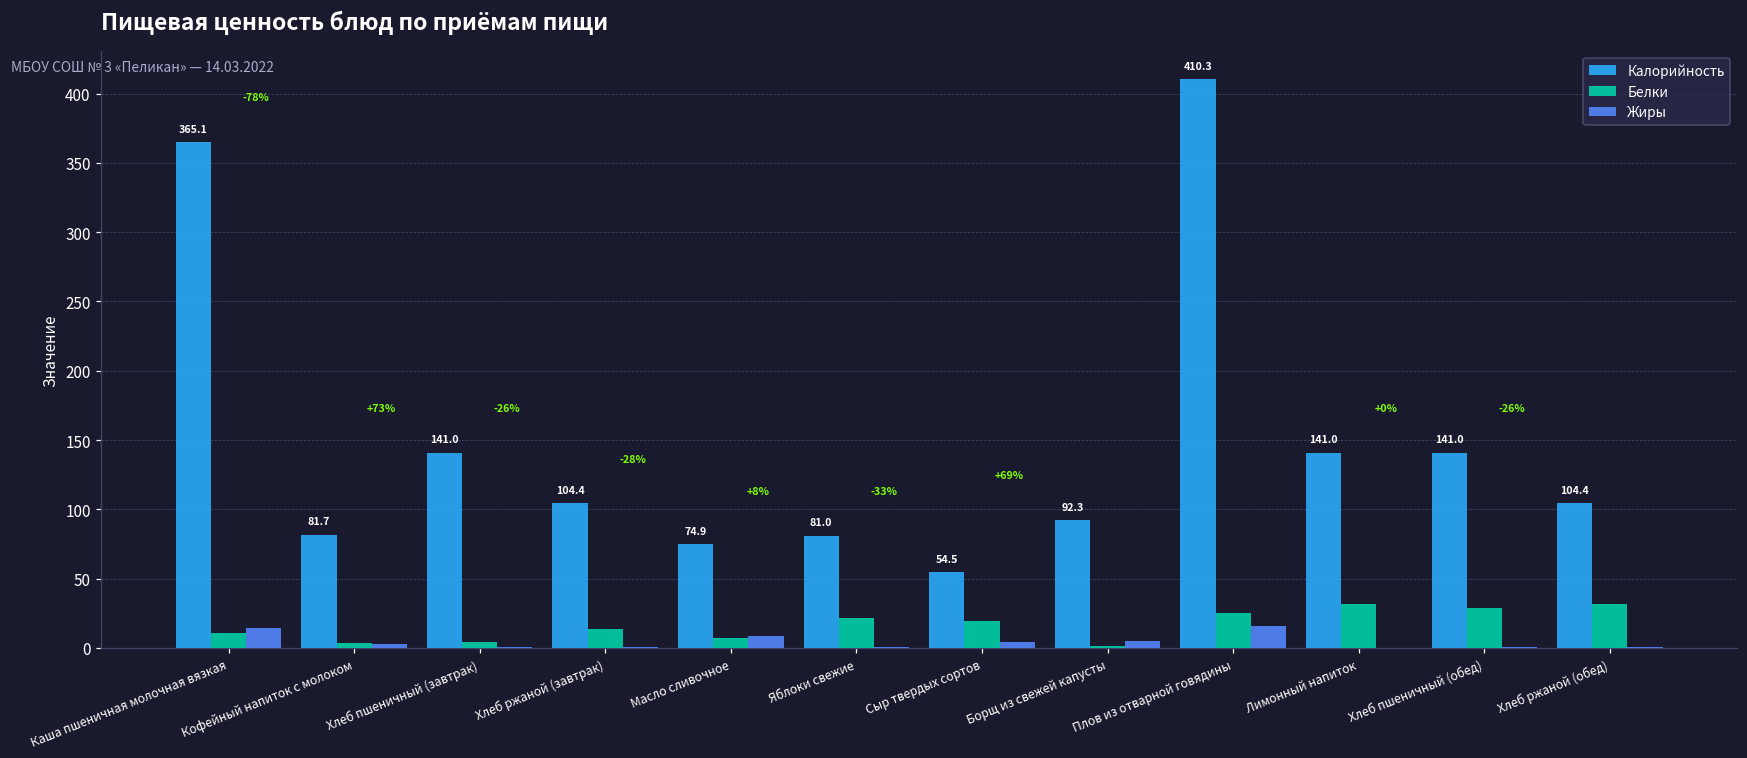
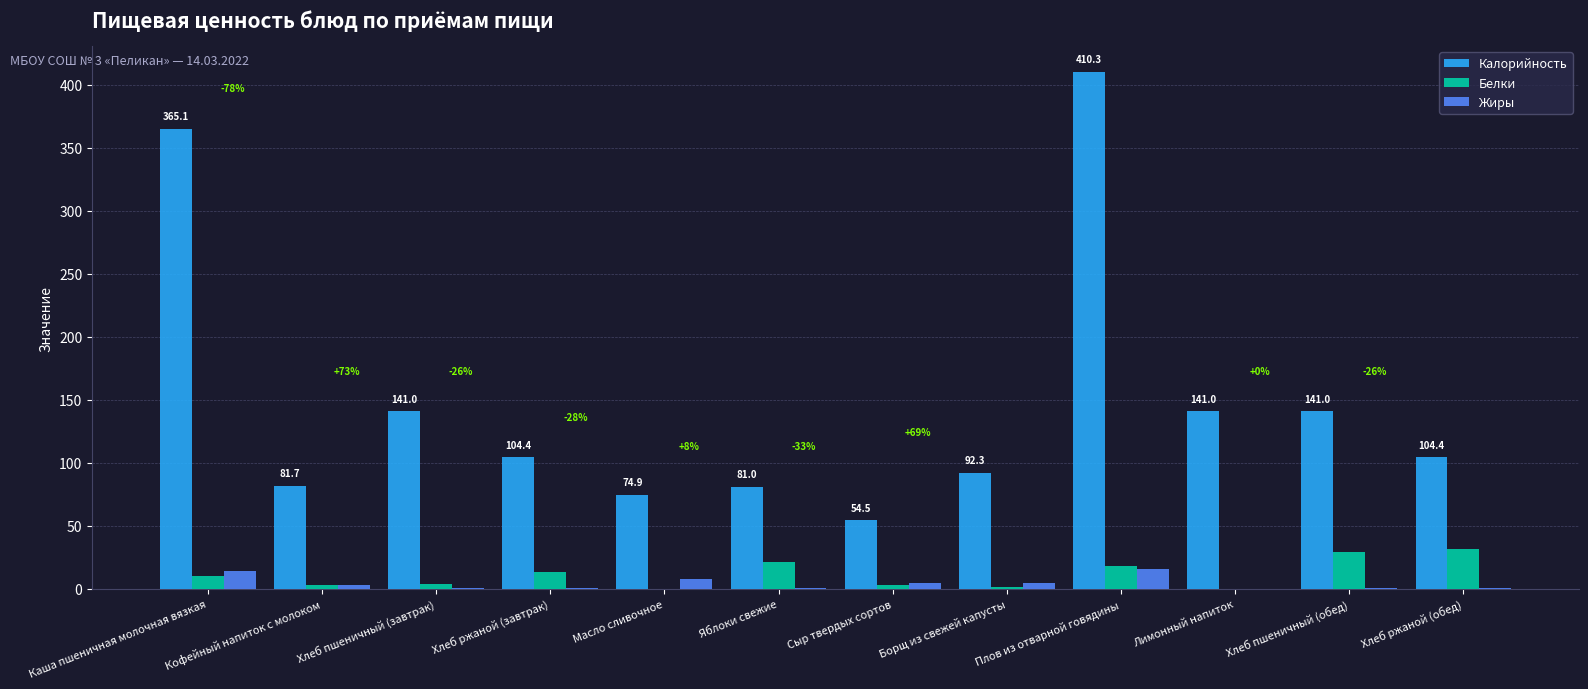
Белки, Масло сливочное: 7 -> 0
Белки, Сыр твердых сортов: 19 -> 4
Белки, Плов из отварной говядины: 25 -> 19
Белки, Лимонный напиток: 32 -> 0
